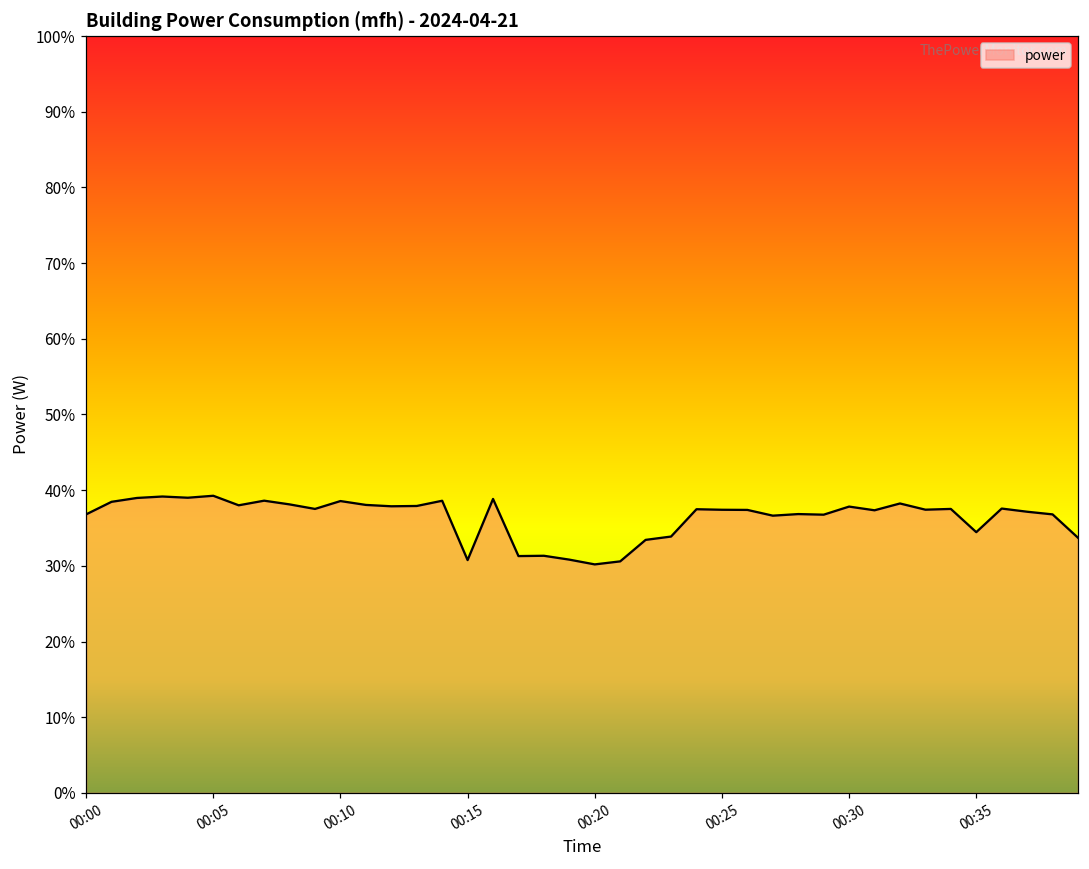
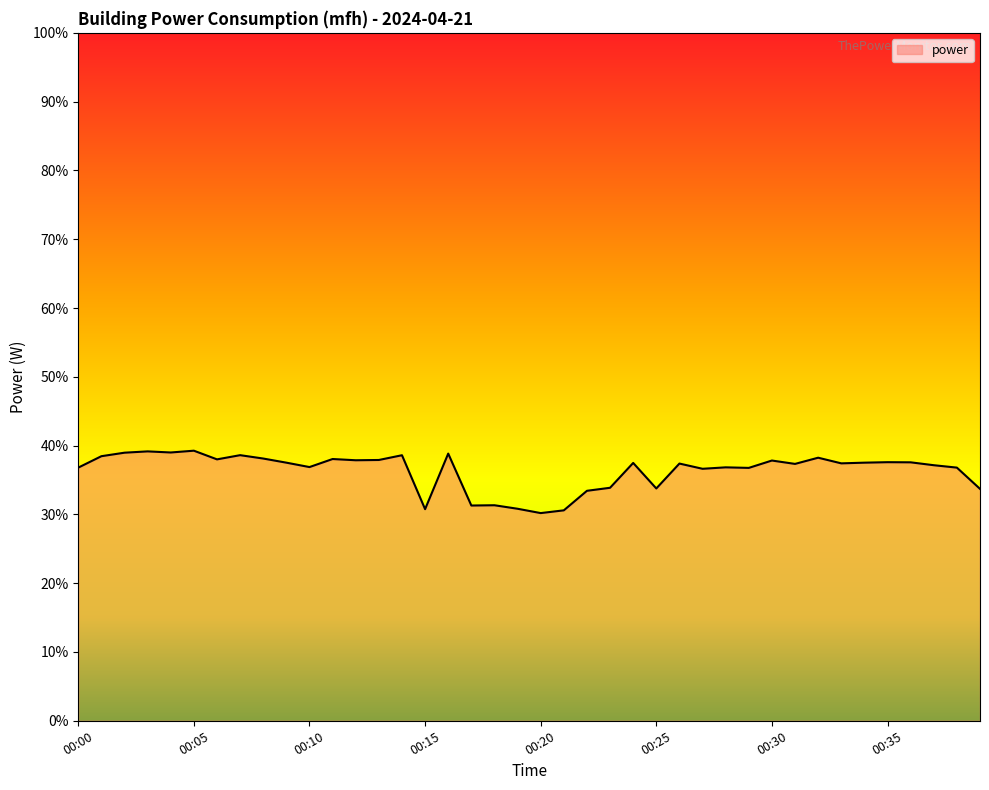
00:10: 39% -> 37%
00:25: 37% -> 34%
00:35: 34% -> 38%
